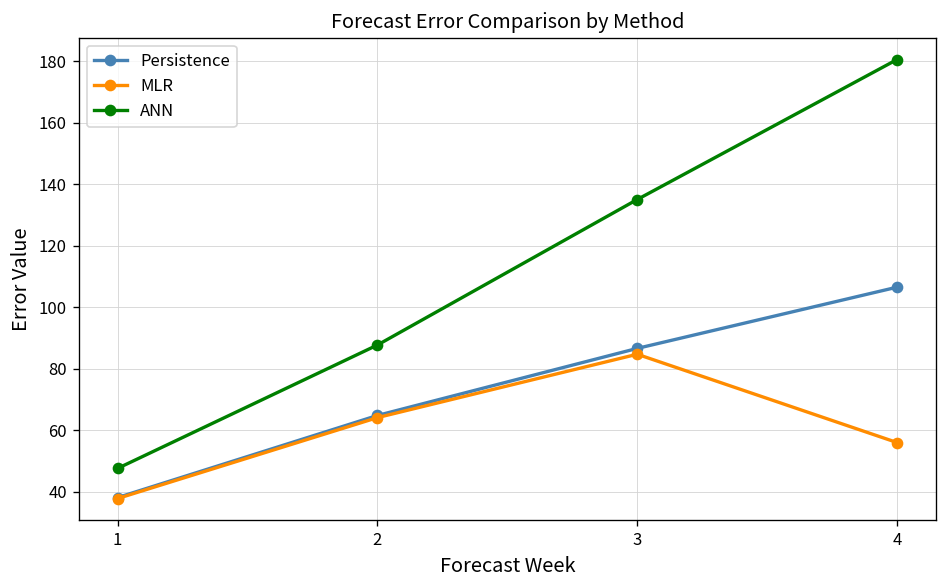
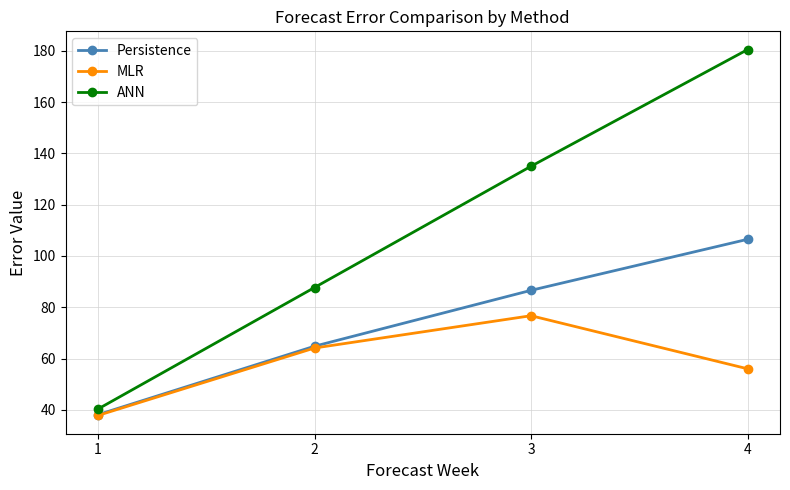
ANN, 1: 48 -> 40
MLR, 3: 85 -> 77
